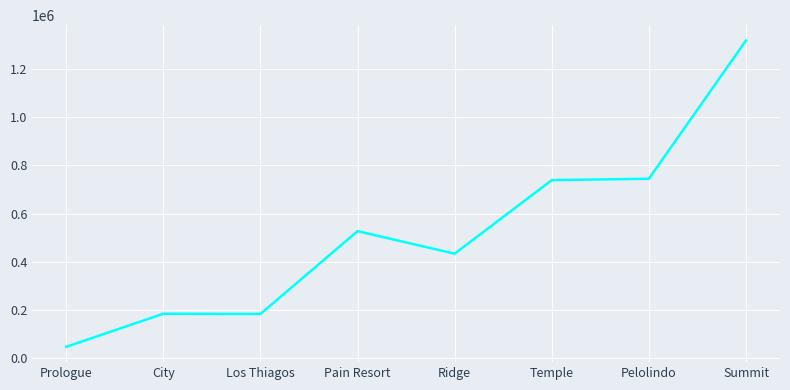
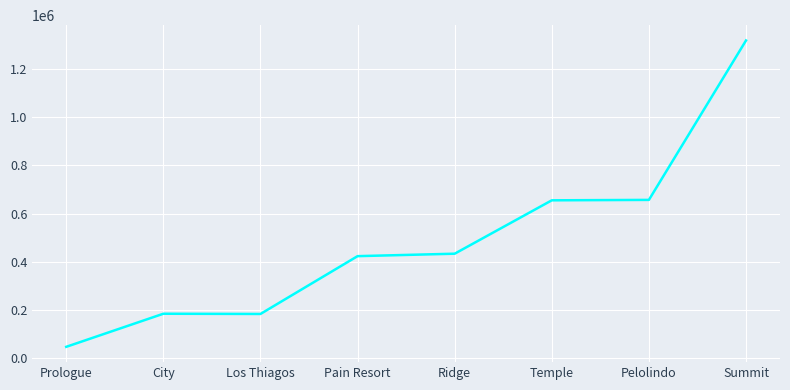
Pain Resort: 530000 -> 420000
Temple: 740000 -> 660000
Pelolindo: 740000 -> 660000
